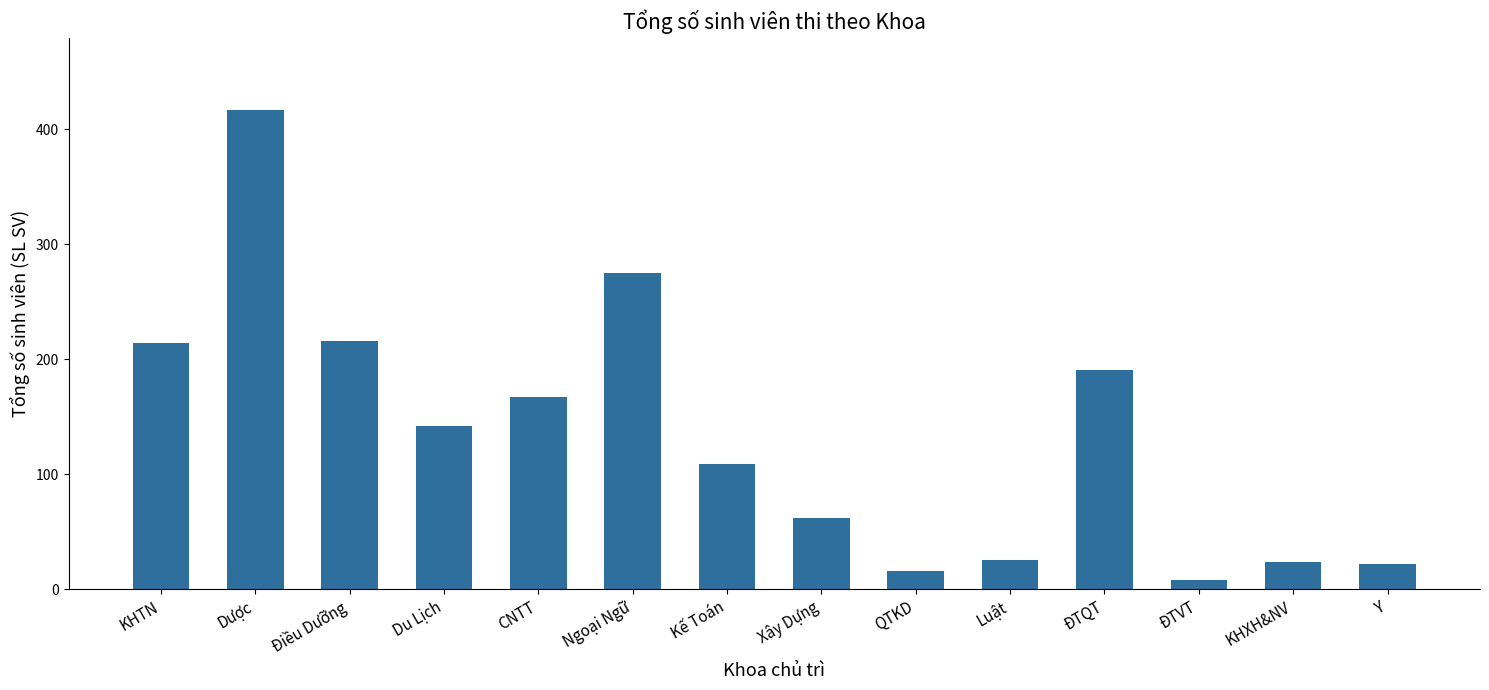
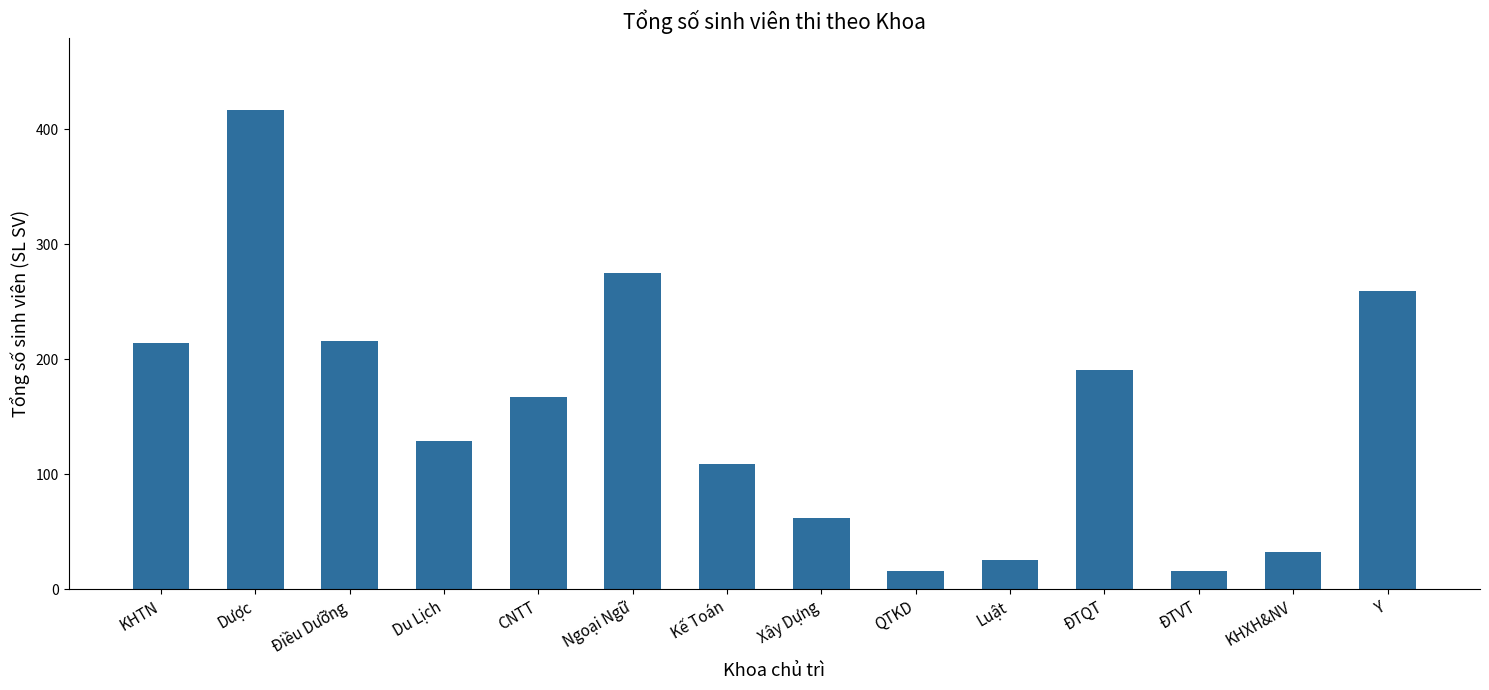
Du Lịch: 142 -> 129
ĐTVT: 8 -> 16
KHXH&NV: 24 -> 32
Y: 22 -> 259
